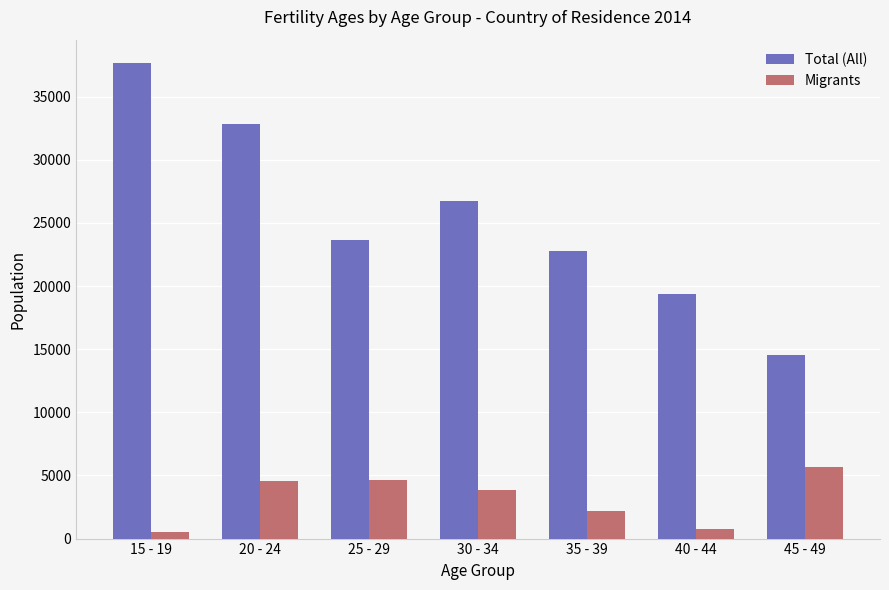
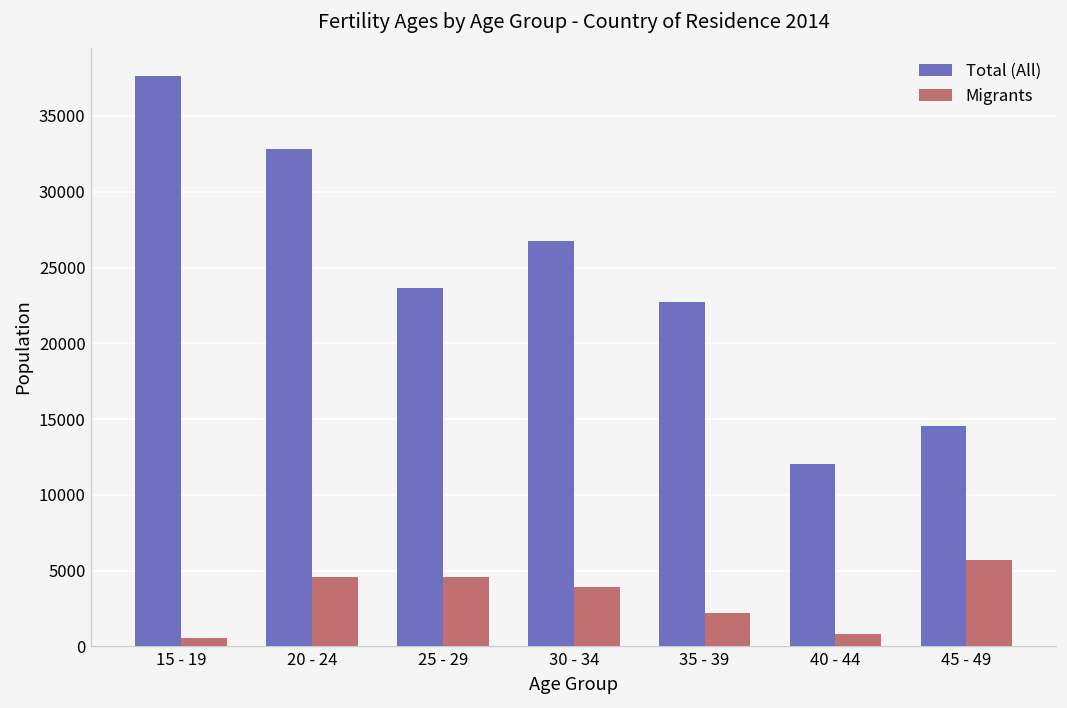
Total (All), 40 - 44: 19400 -> 12000
